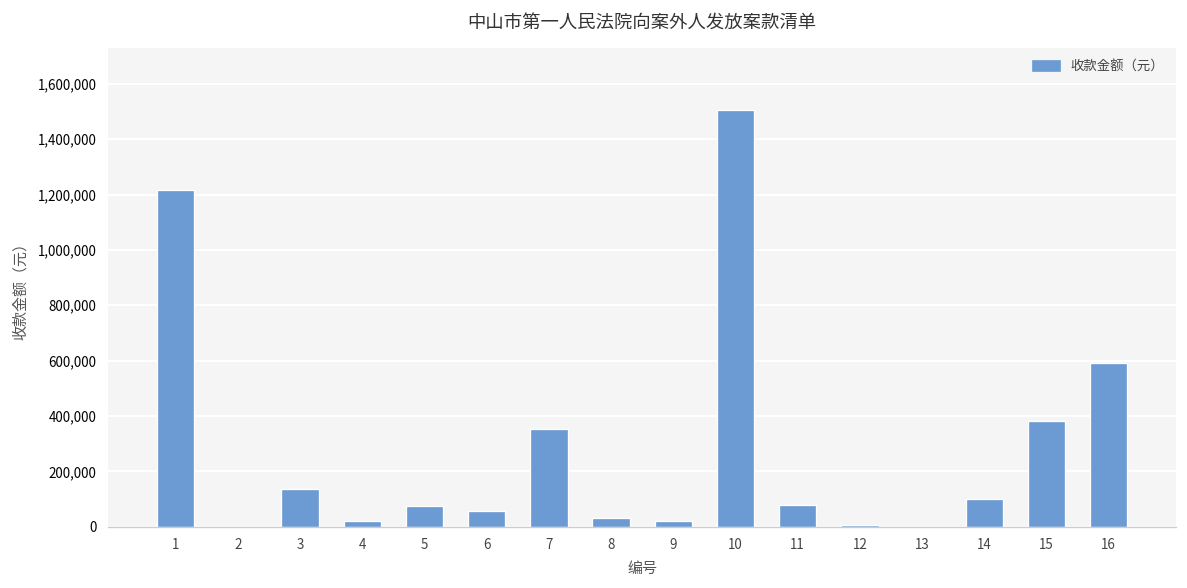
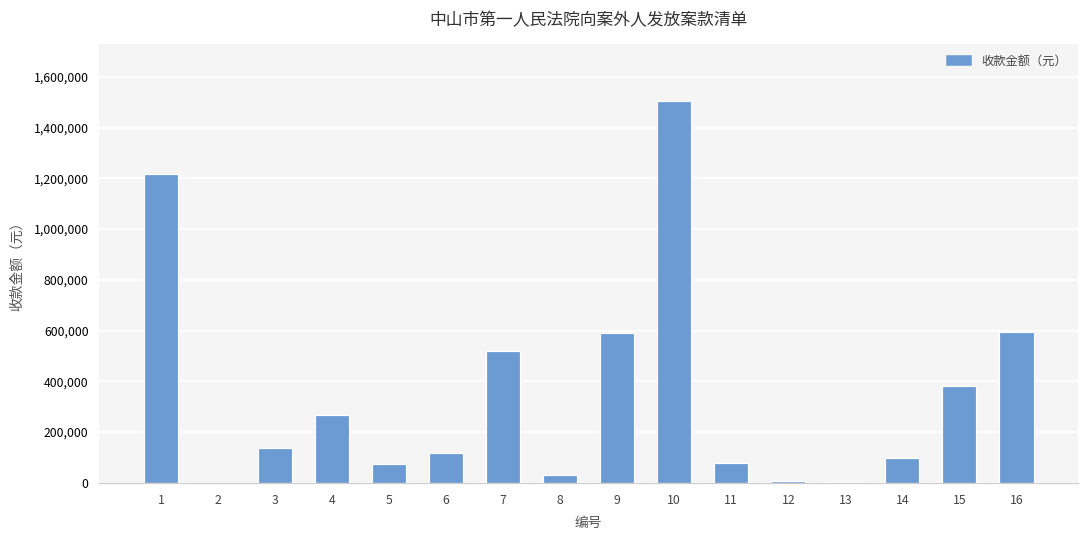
4: 20,000 -> 270,000
6: 60,000 -> 120,000
7: 350,000 -> 520,000
9: 20,000 -> 590,000
